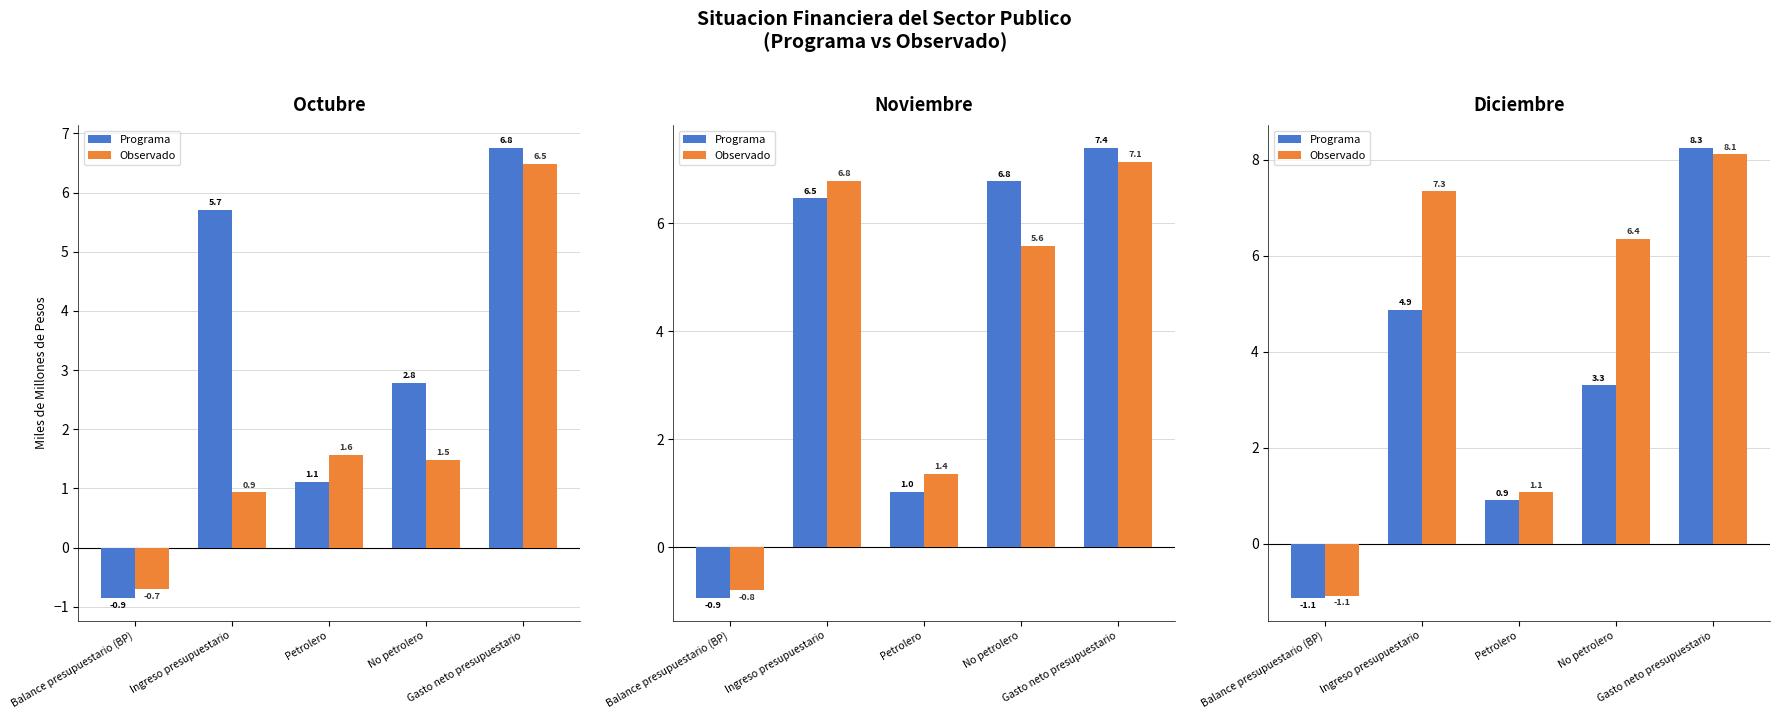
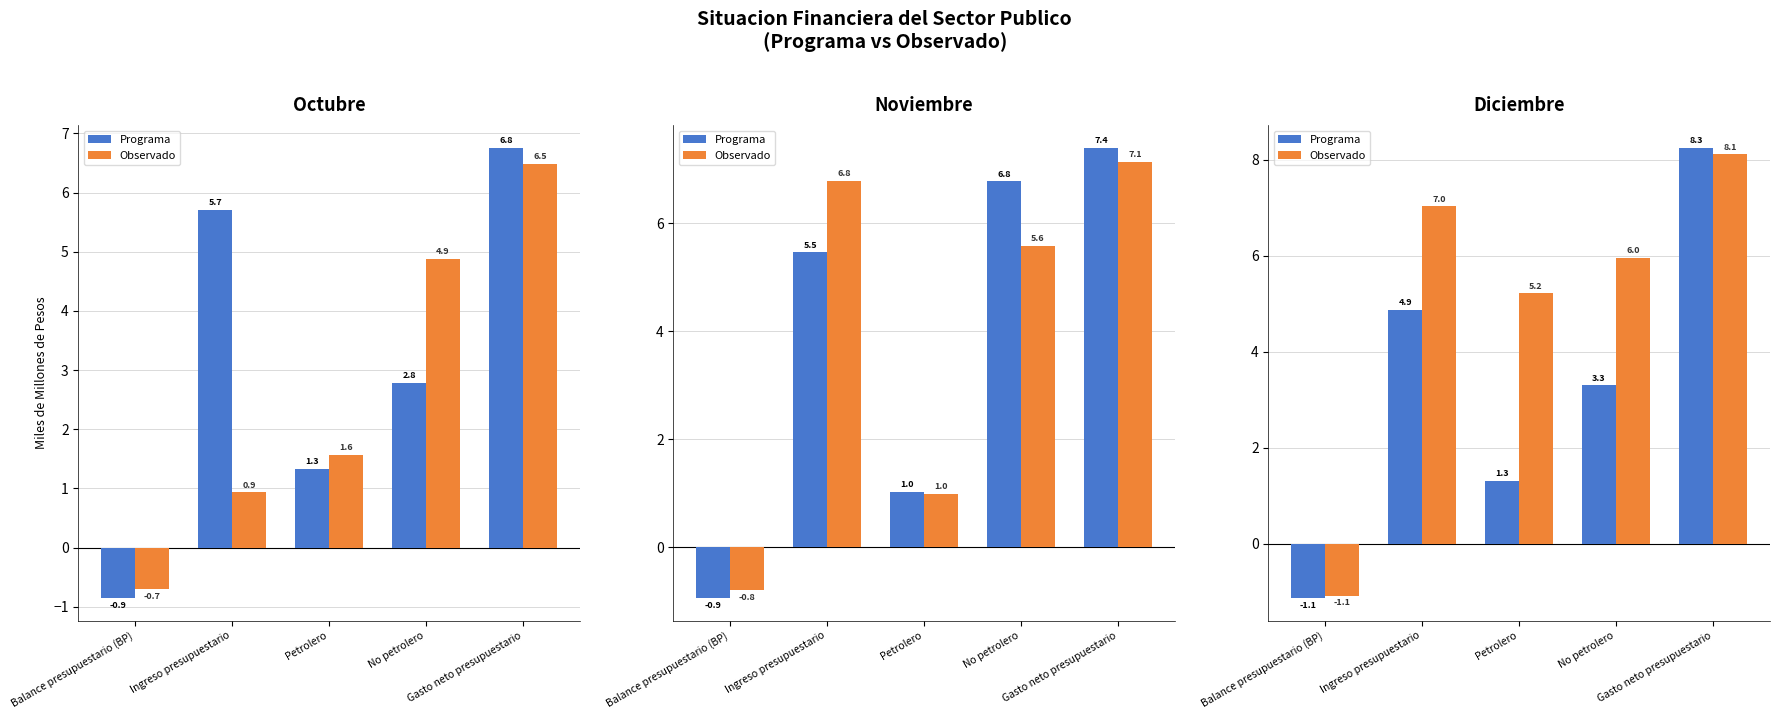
Octubre, Programa, Petrolero: 1.1 -> 1.3
Octubre, Observado, No petrolero: 1.5 -> 4.9
Noviembre, Programa, Ingreso presupuestario: 6.5 -> 5.5
Noviembre, Observado, Petrolero: 1.4 -> 1.0
Diciembre, Observado, Ingreso presupuestario: 7.3 -> 7.0
Diciembre, Programa, Petrolero: 0.9 -> 1.3
Diciembre, Observado, Petrolero: 1.1 -> 5.2
Diciembre, Observado, No petrolero: 6.4 -> 6.0
